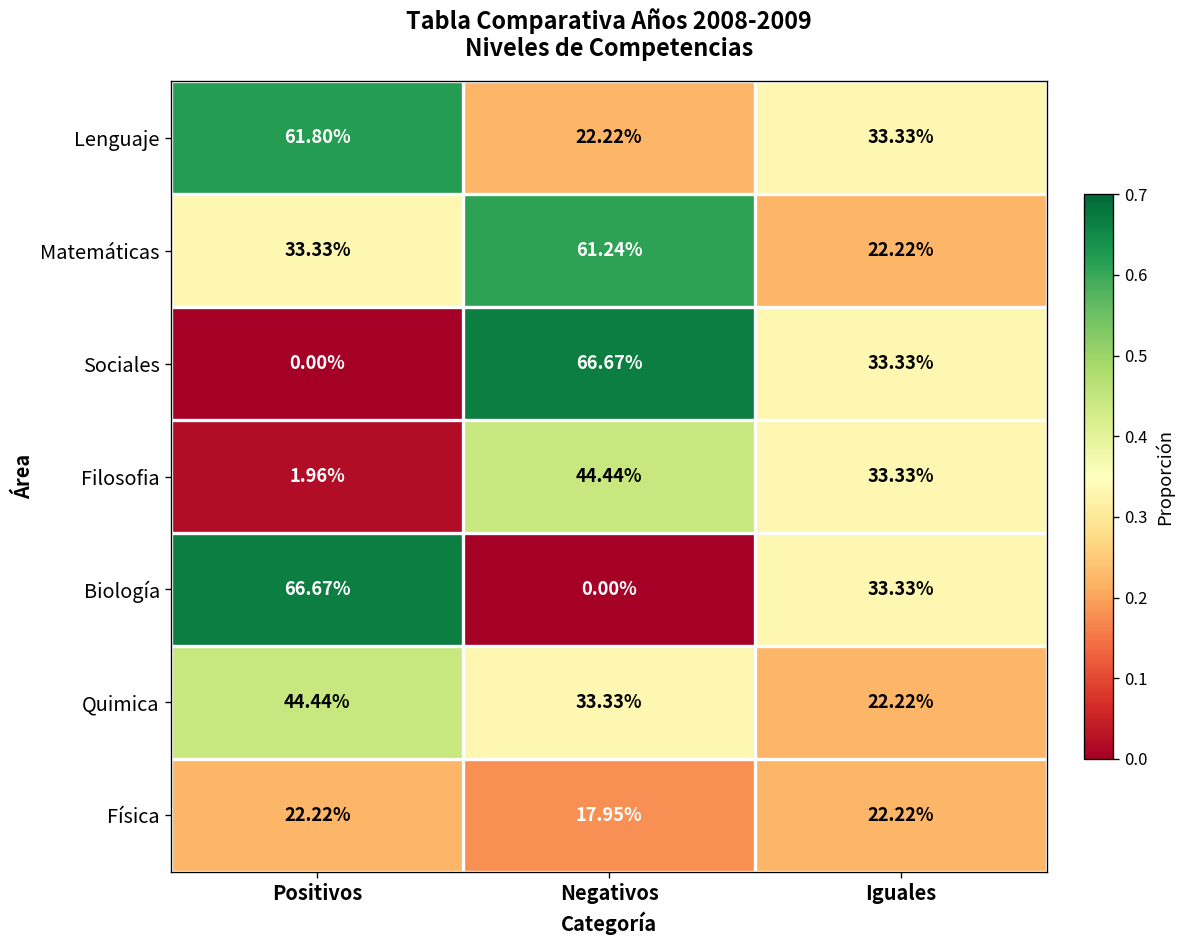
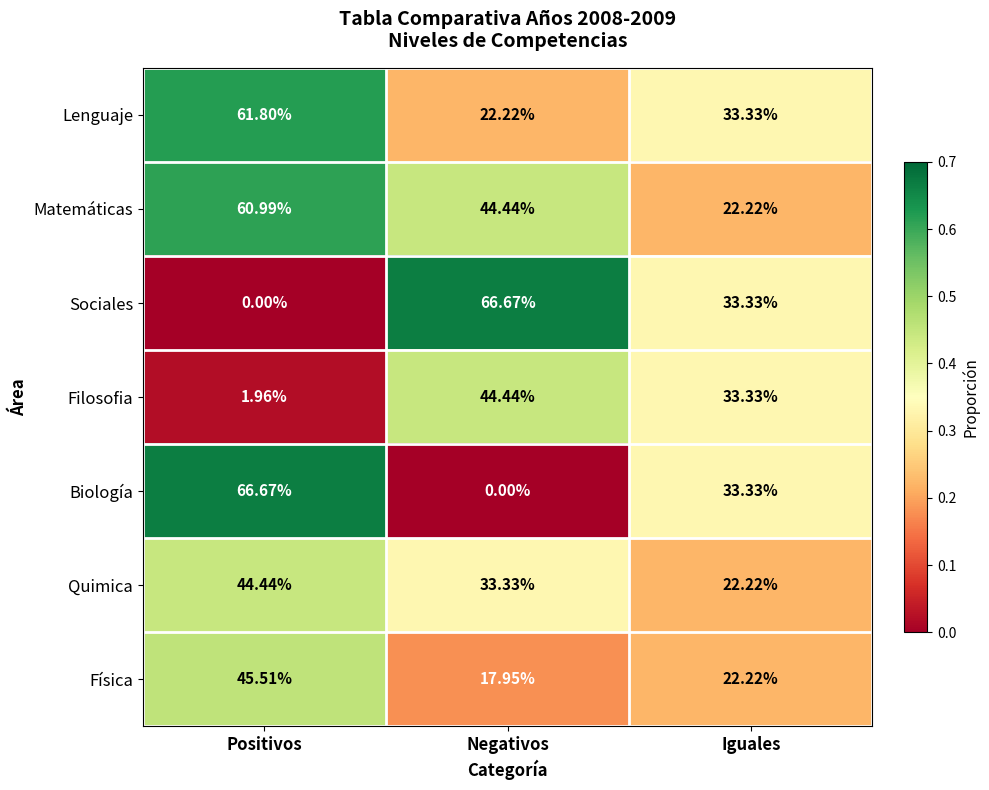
Matemáticas, Positivos: 33.33% -> 60.99%
Matemáticas, Negativos: 61.24% -> 44.44%
Física, Positivos: 22.22% -> 45.51%
